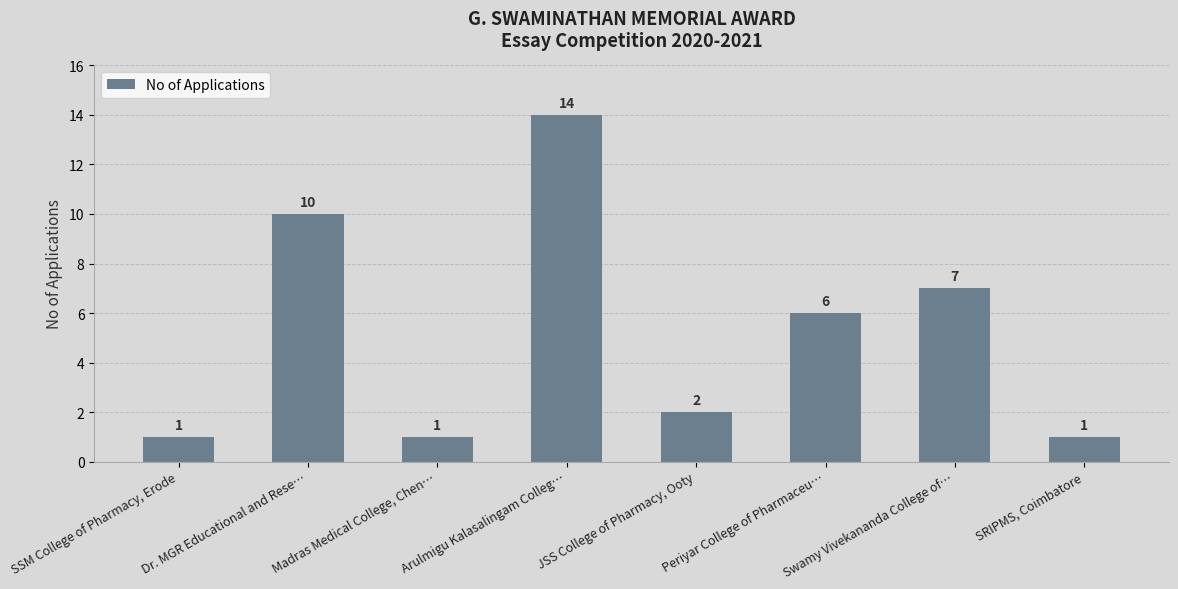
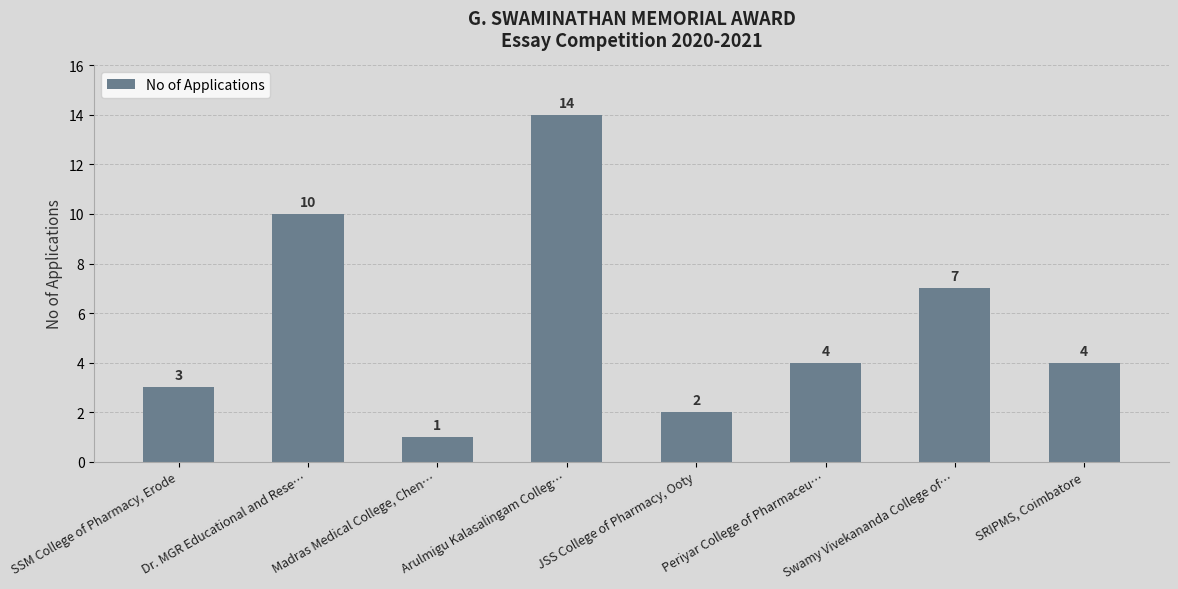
SSM College of Pharmacy, Erode: 1 -> 3
Periyar College of Pharmaceu…: 6 -> 4
SRIPMS, Coimbatore: 1 -> 4
